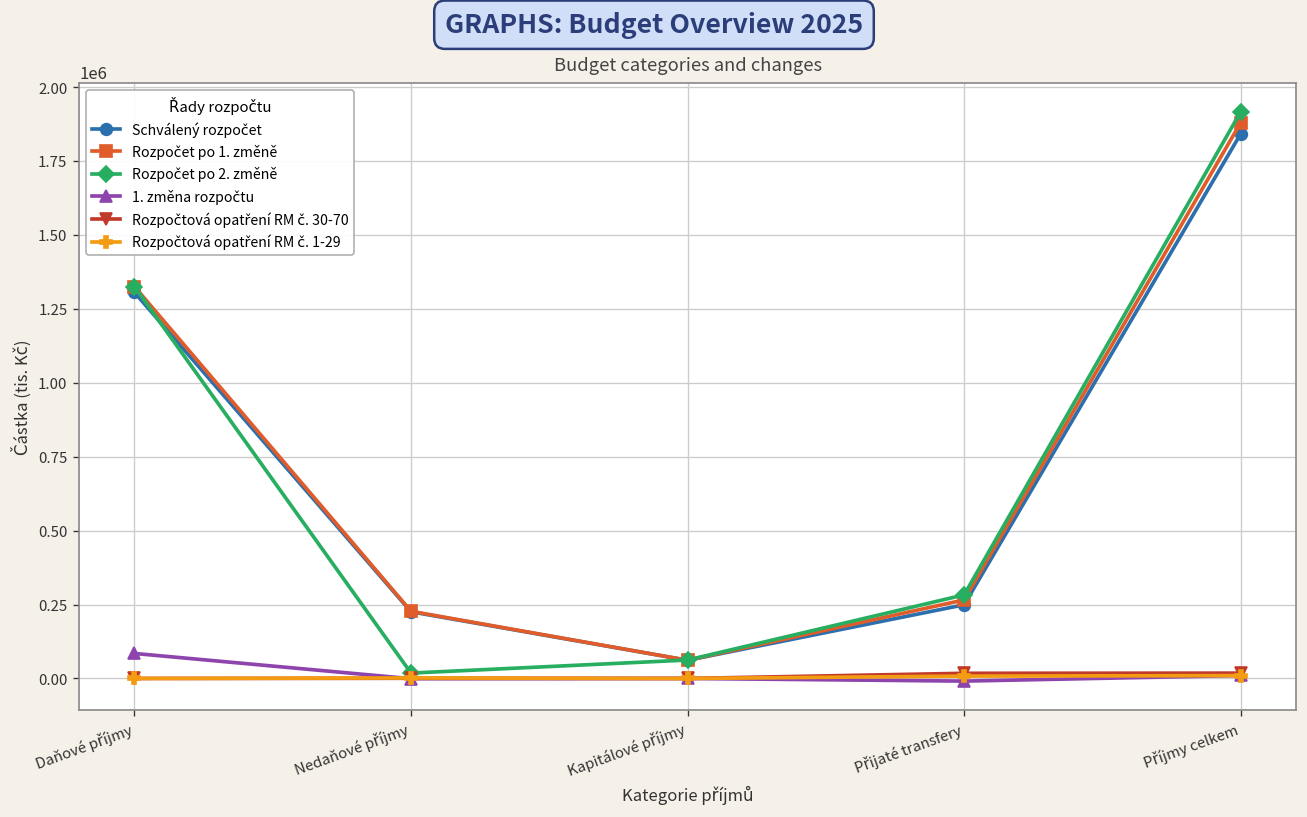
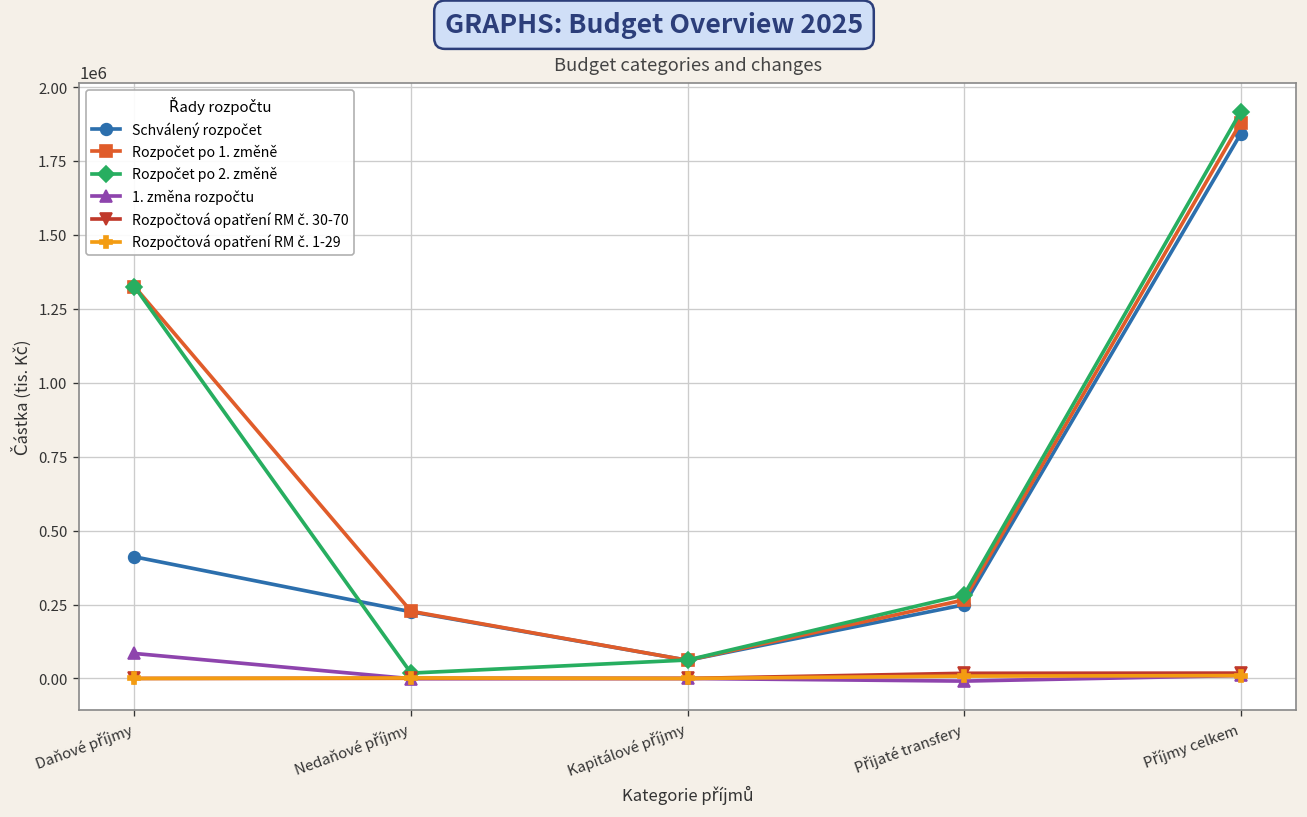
Schválený rozpočet, Daňové příjmy: 1310000 -> 410000
